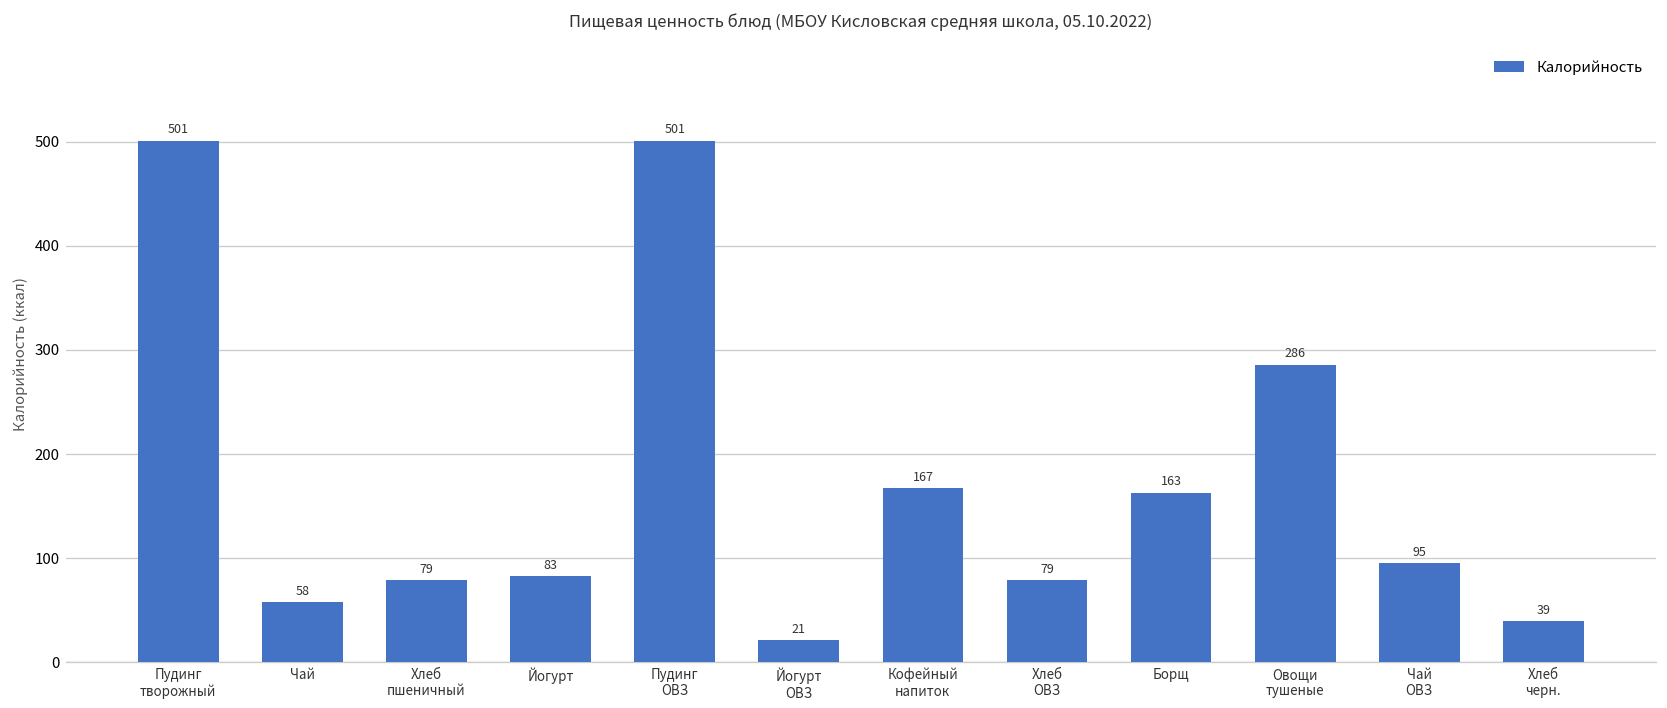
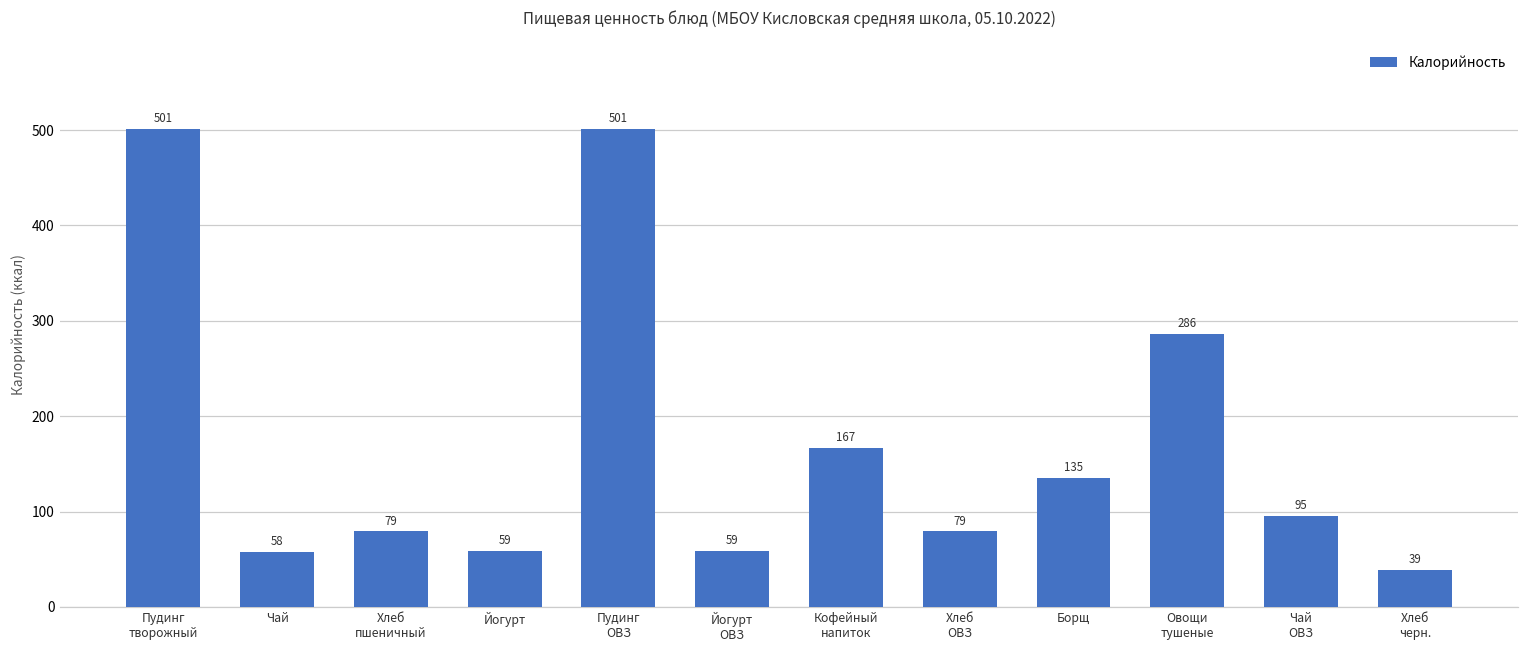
Йогурт: 83 -> 59
Йогурт ОВЗ: 21 -> 59
Борщ: 163 -> 135
